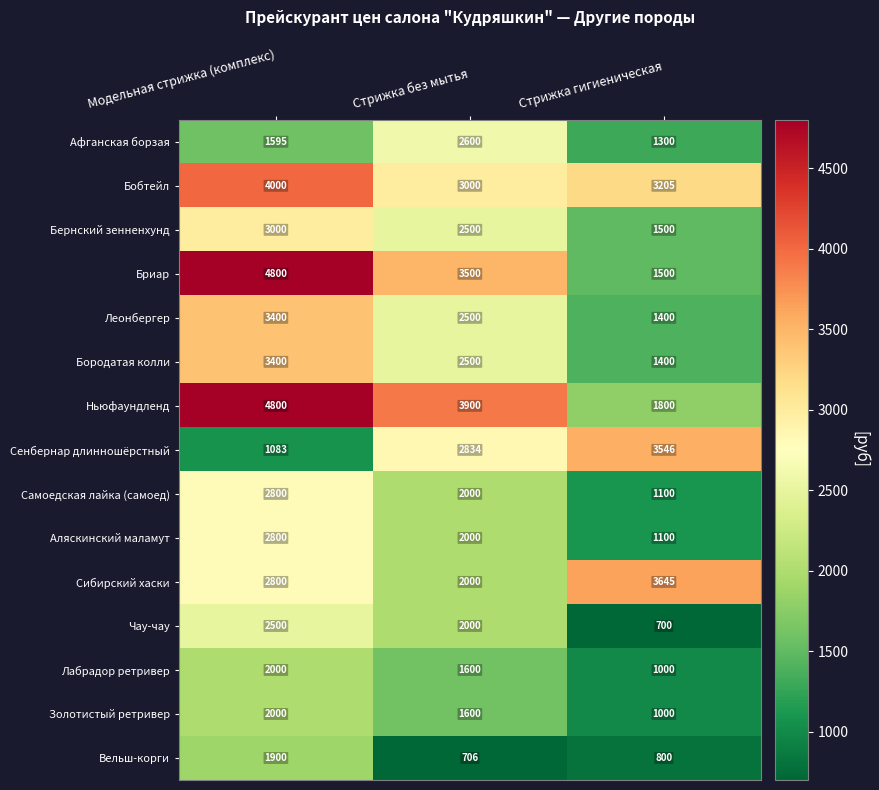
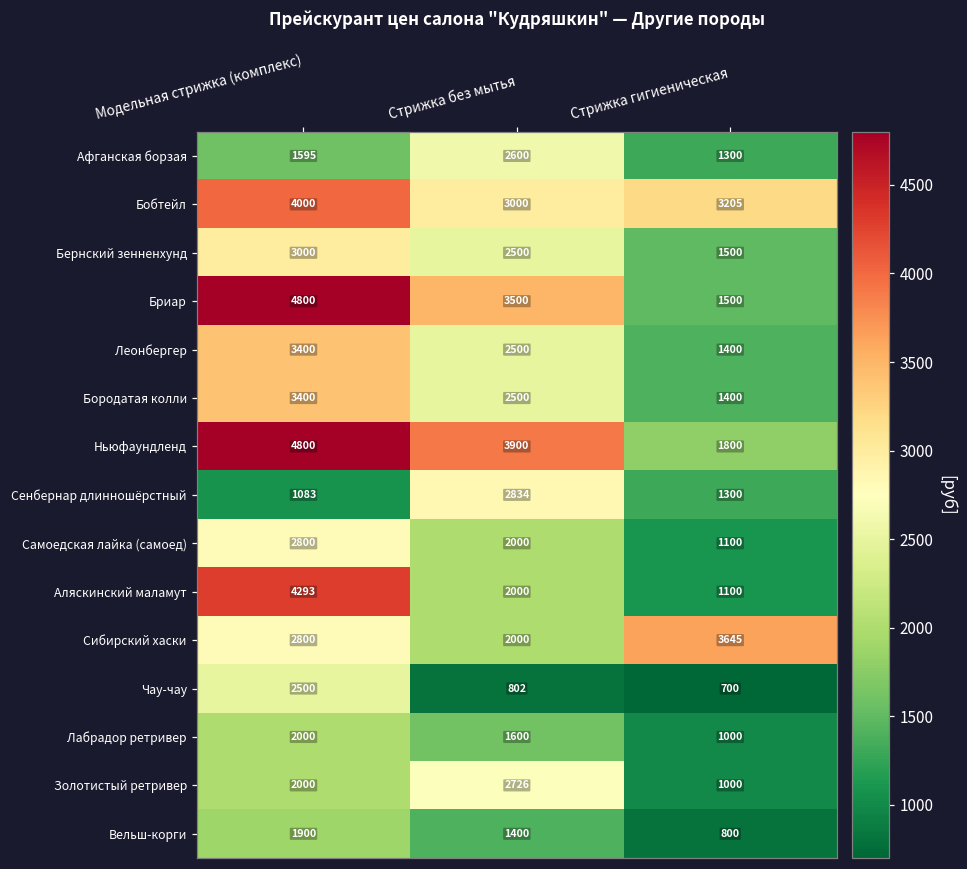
Сенбернар длинношёрстный, Стрижка гигиеническая: 3546 -> 1300
Аляскинский маламут, Модельная стрижка (комплекс): 2800 -> 4293
Чау-чау, Стрижка без мытья: 2000 -> 802
Золотистый ретривер, Стрижка без мытья: 1600 -> 2726
Вельш-корги, Стрижка без мытья: 706 -> 1400
